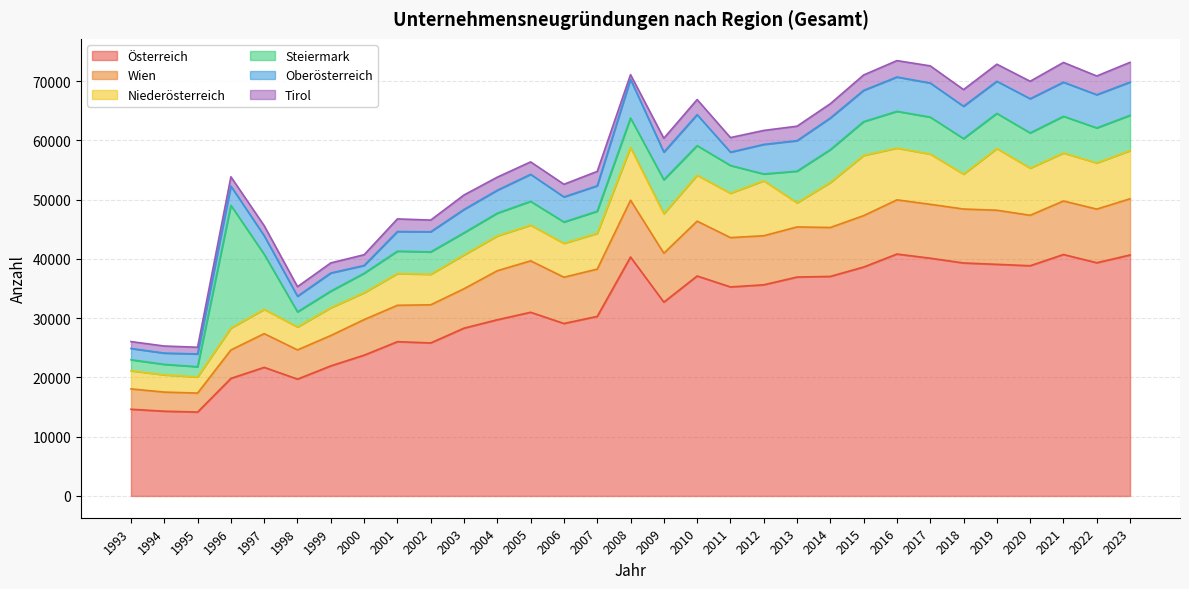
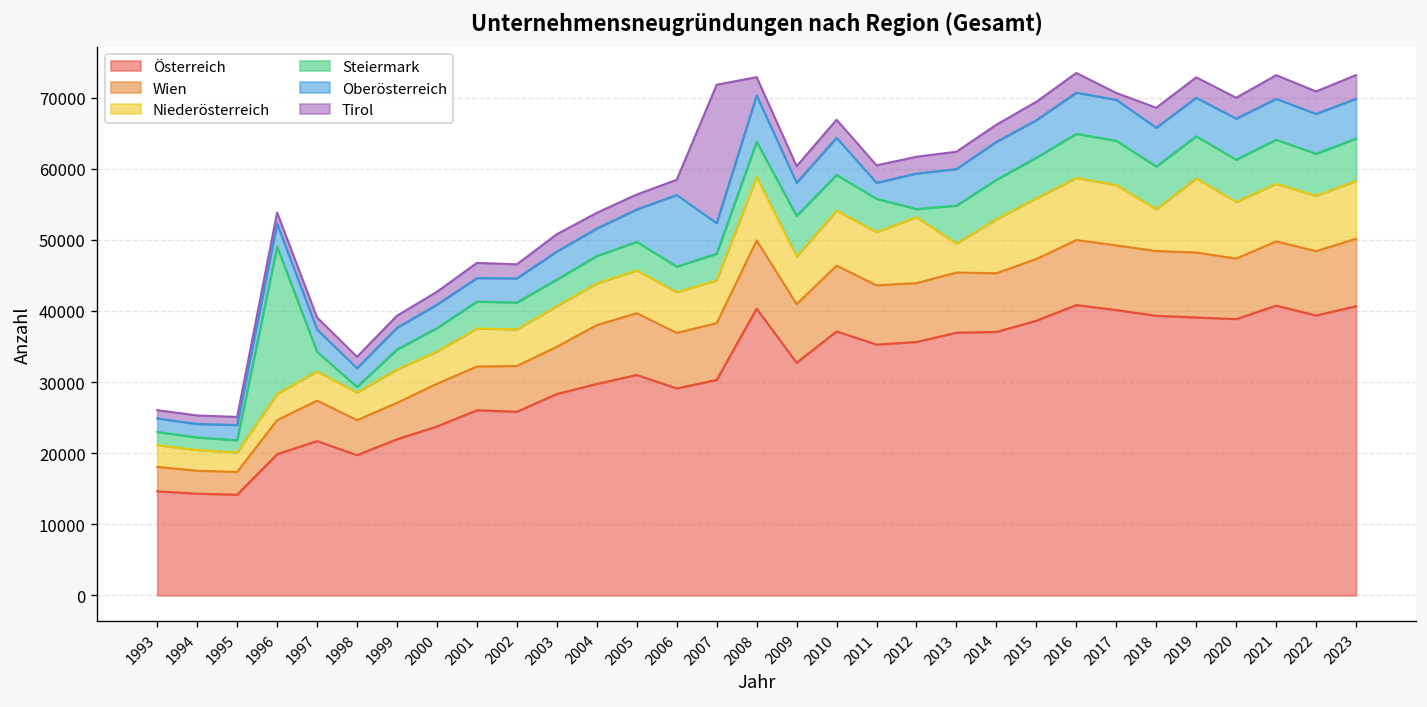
Steiermark, 1997: 9000 -> 3000
Steiermark, 1998: 3000 -> 1000
Oberösterreich, 2000: 1000 -> 3000
Oberösterreich, 2006: 4000 -> 10000
Tirol, 2007: 2000 -> 19000
Tirol, 2008: 1000 -> 3000
Niederösterreich, 2015: 10000 -> 9000
Tirol, 2017: 3000 -> 1000
